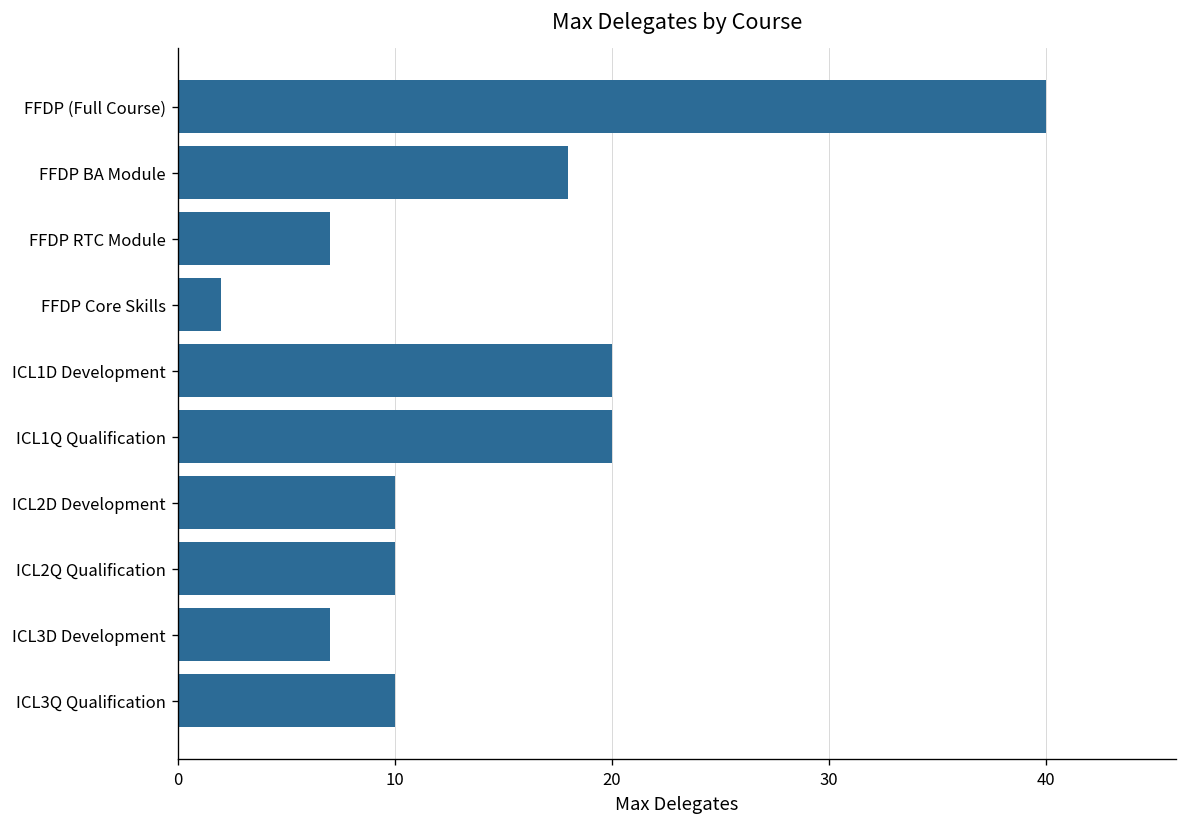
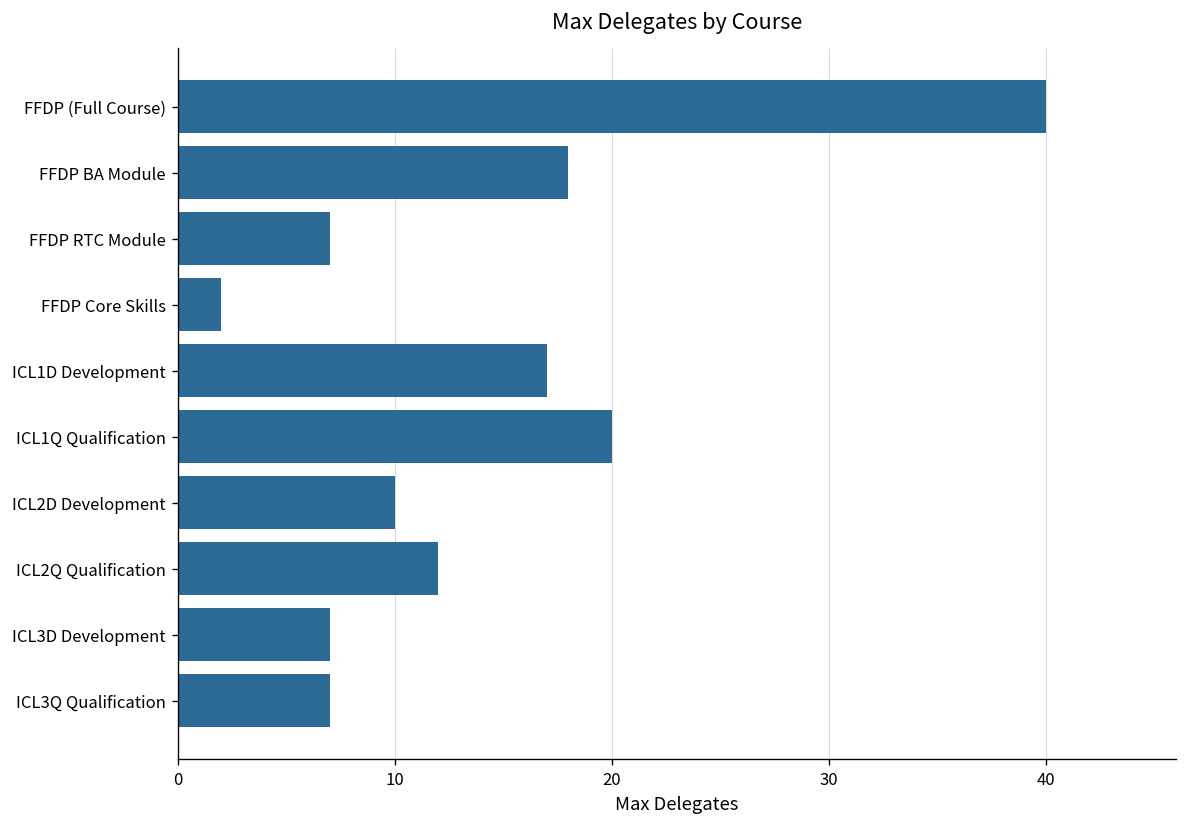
ICL1D Development: 20 -> 17
ICL2Q Qualification: 10 -> 12
ICL3Q Qualification: 10 -> 7
